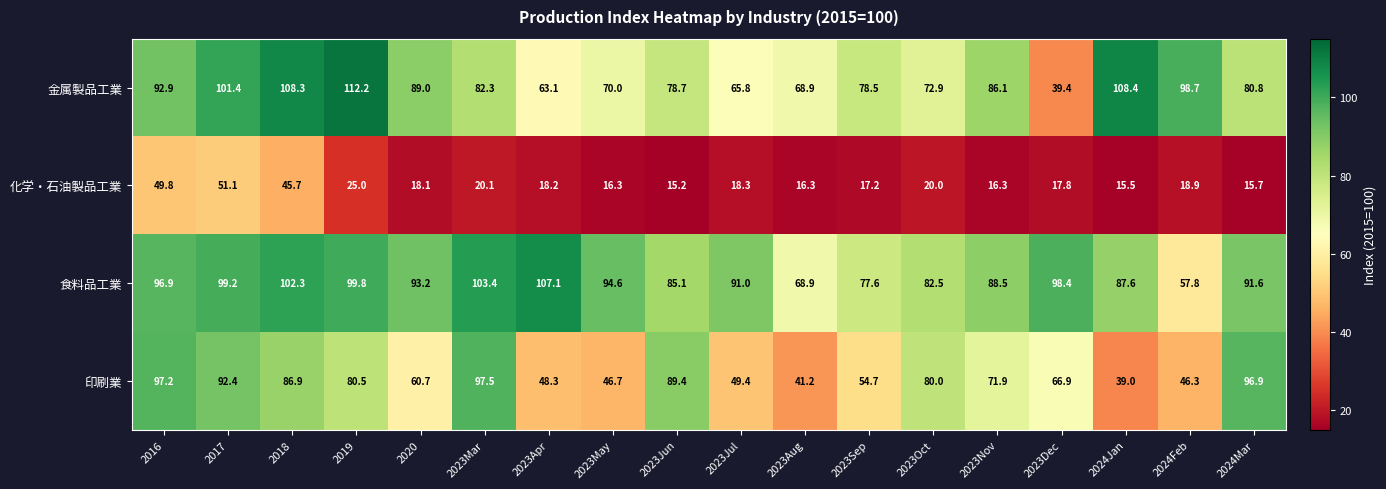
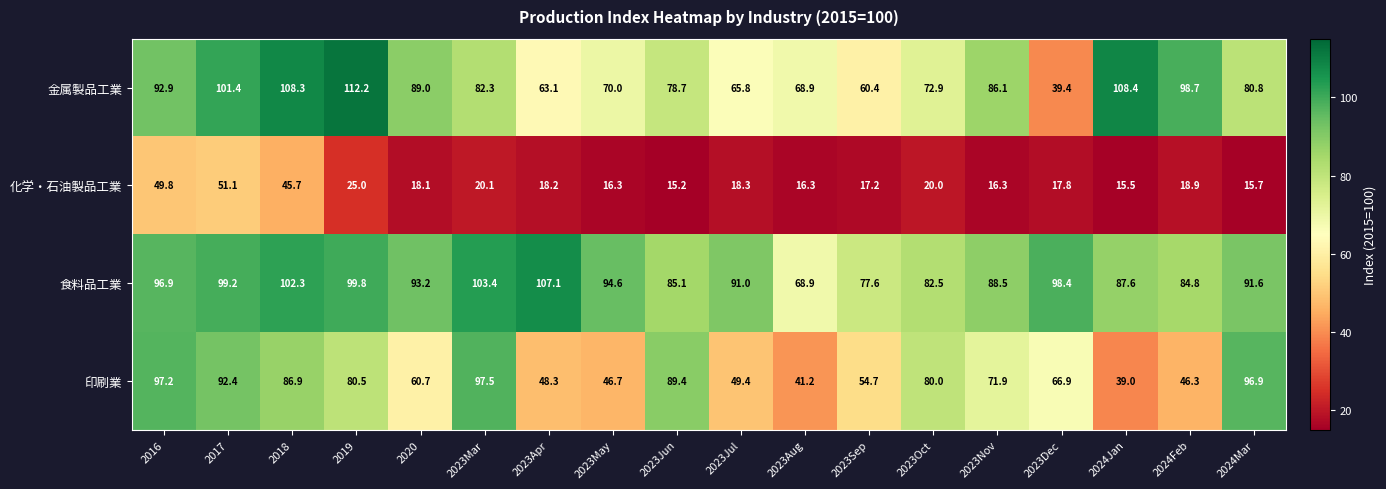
金属製品工業, 2023Sep: 78.5 -> 60.4
食料品工業, 2024Feb: 57.8 -> 84.8
